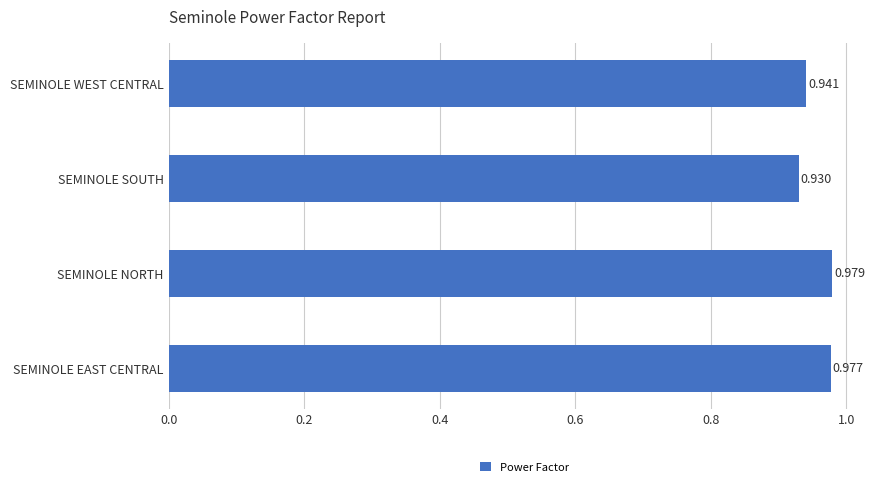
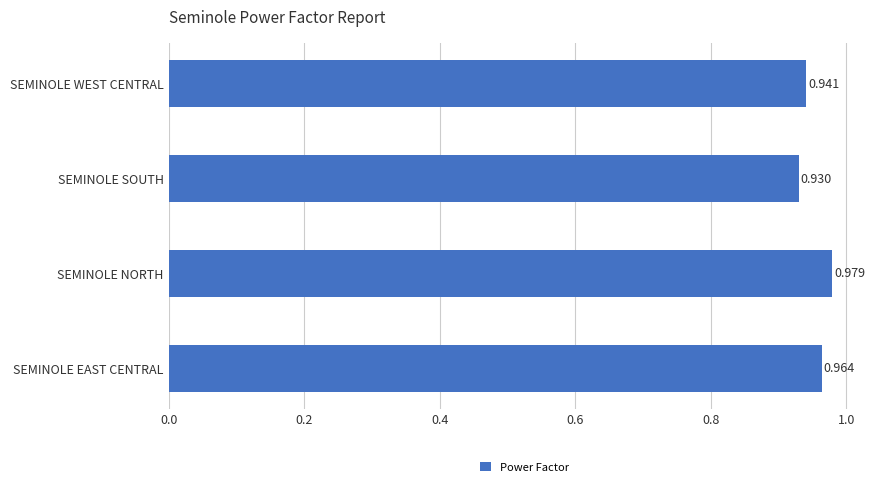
SEMINOLE EAST CENTRAL: 0.977 -> 0.964
